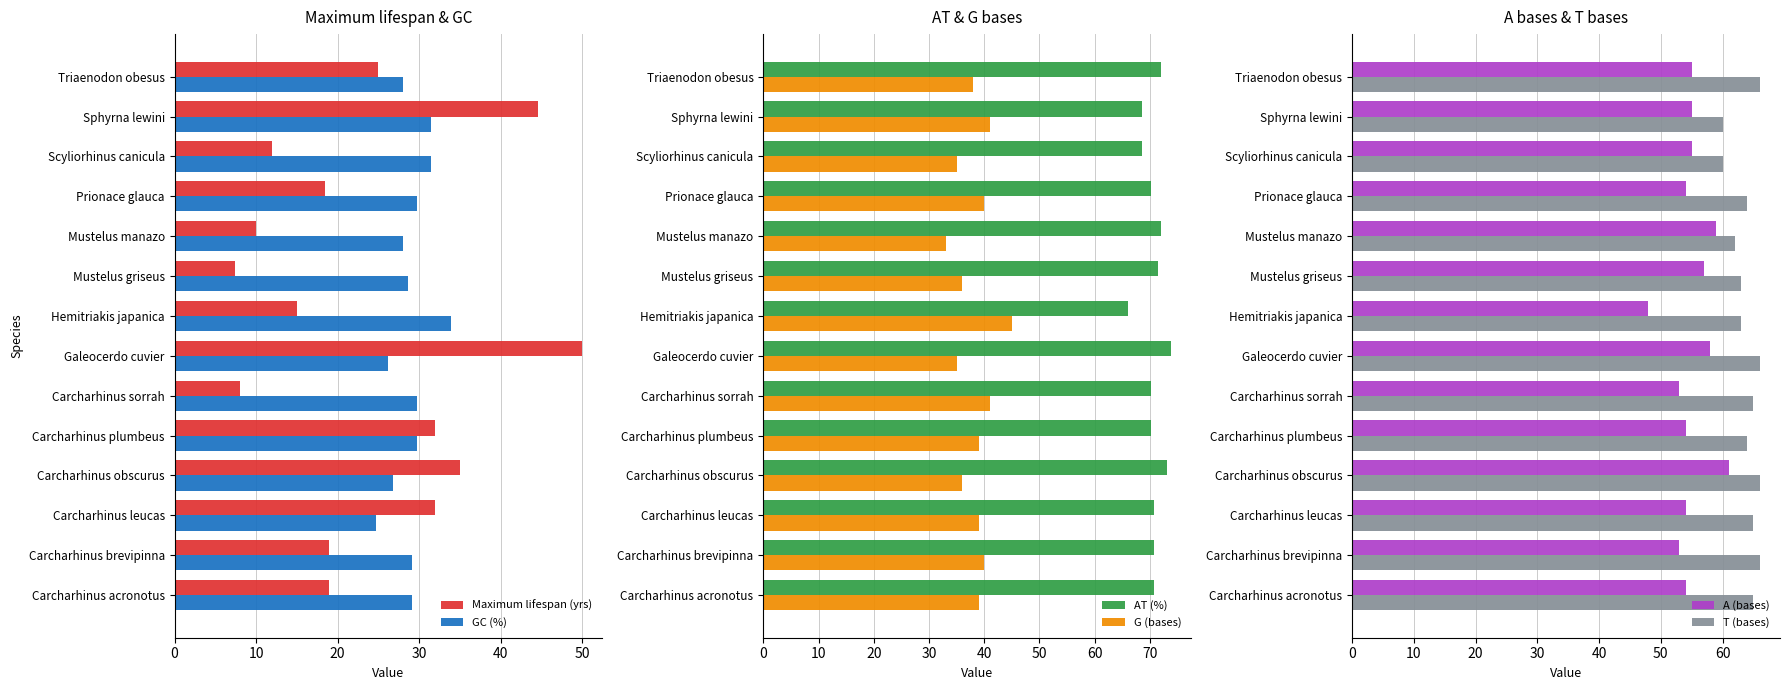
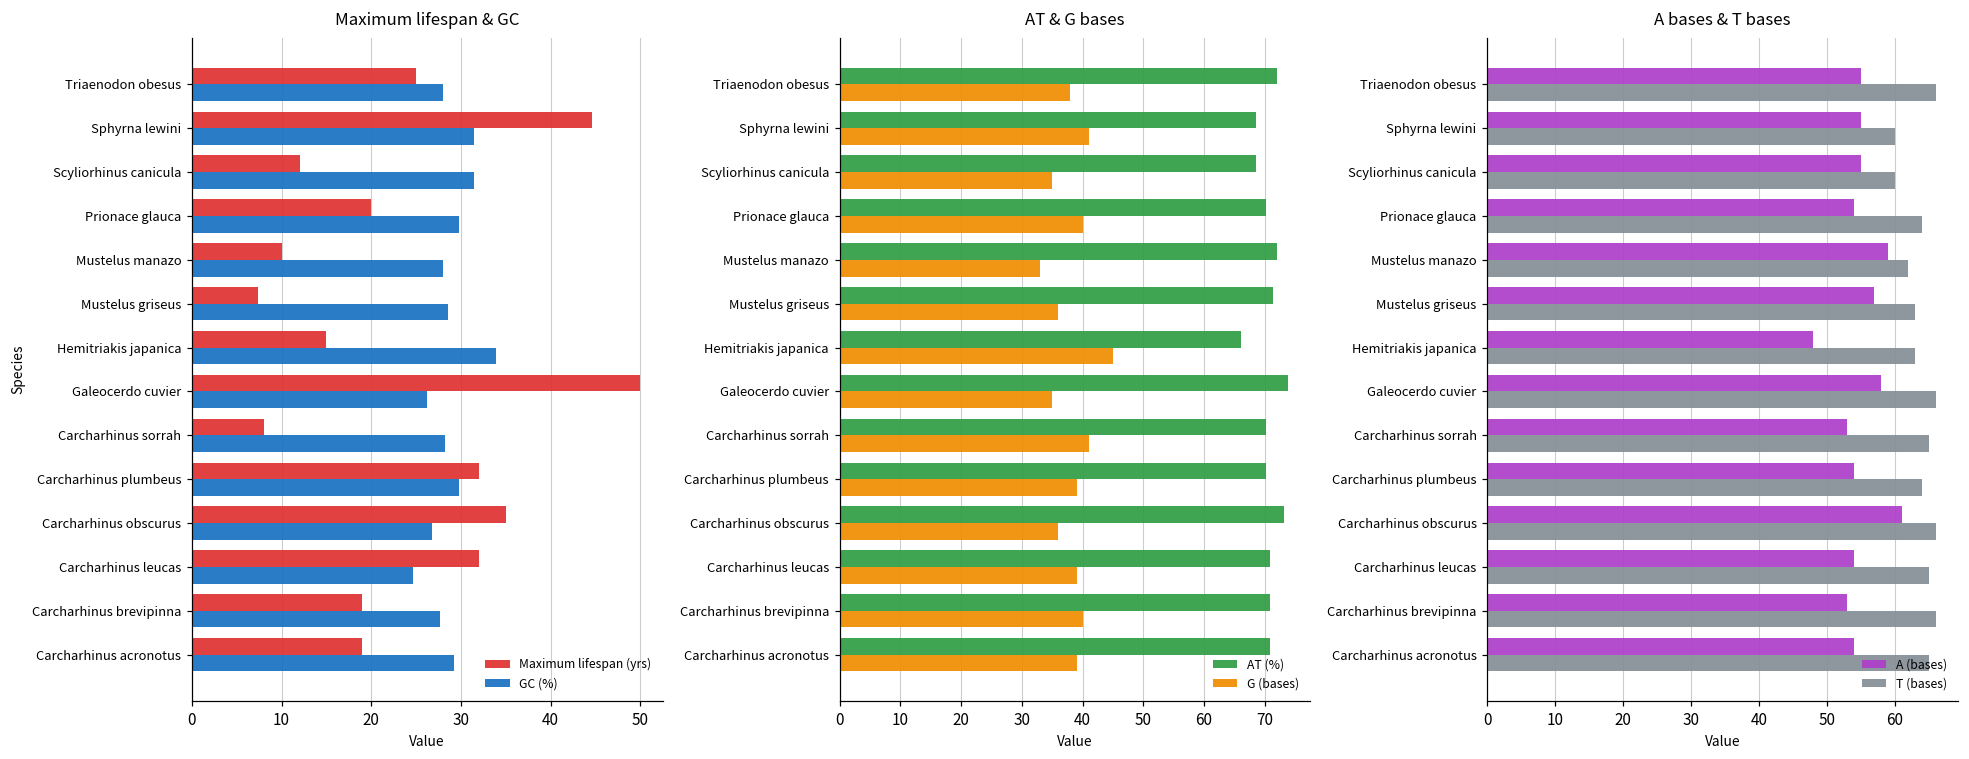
Maximum lifespan & GC, Maximum lifespan (yrs), Prionace glauca: 19 -> 20
Maximum lifespan & GC, GC (%), Carcharhinus sorrah: 30 -> 28
Maximum lifespan & GC, GC (%), Carcharhinus brevipinna: 29 -> 28
